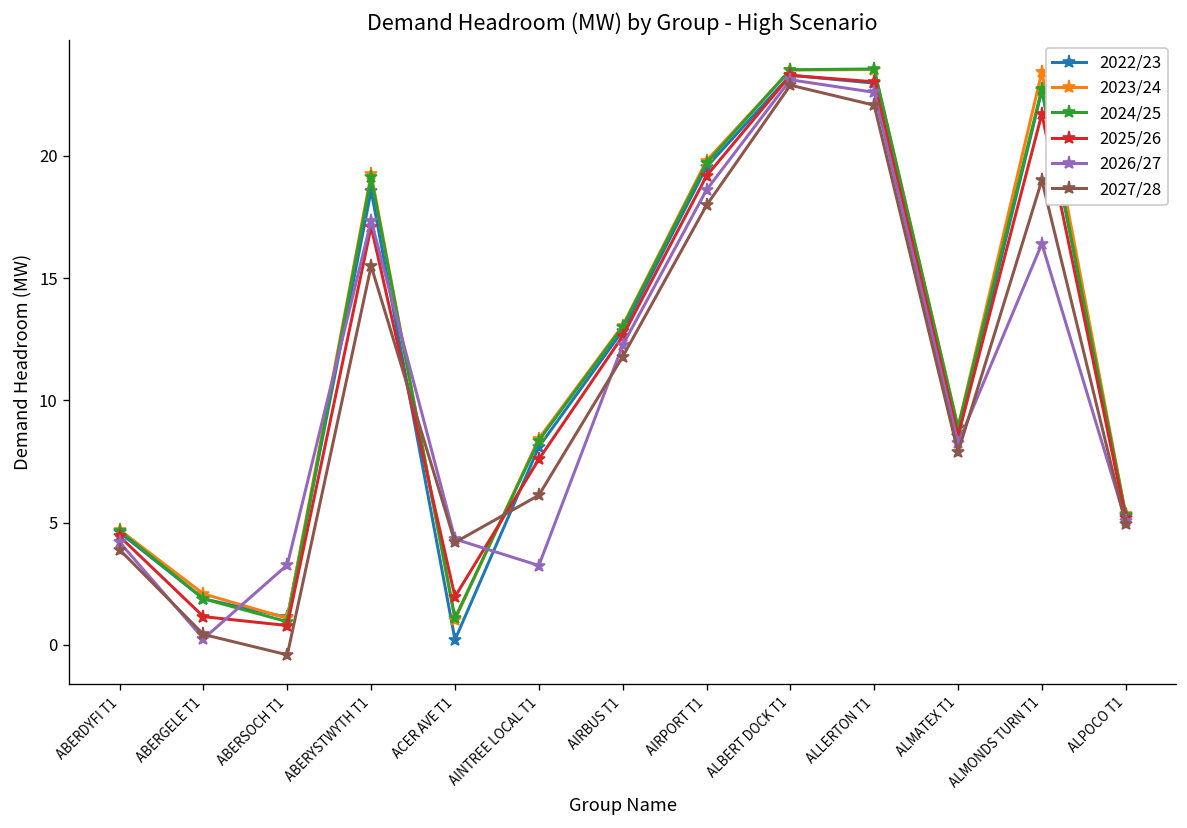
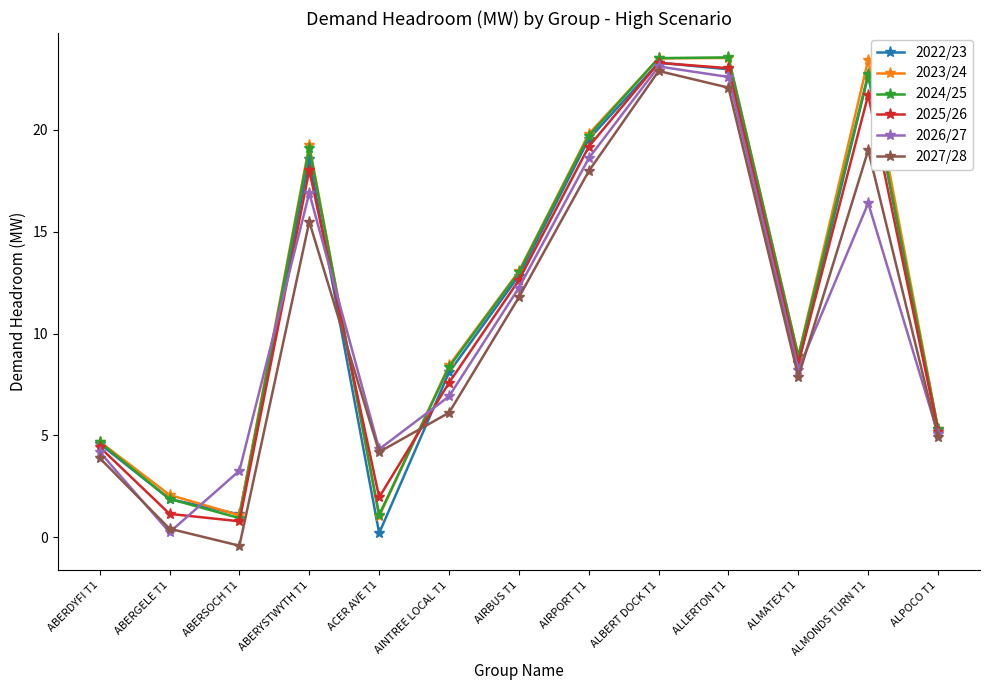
2025/26, ABERYSTWYTH T1: 17.1 -> 18.0
2026/27, ABERYSTWYTH T1: 17.3 -> 16.9
2026/27, AINTREE LOCAL T1: 3.2 -> 6.9
